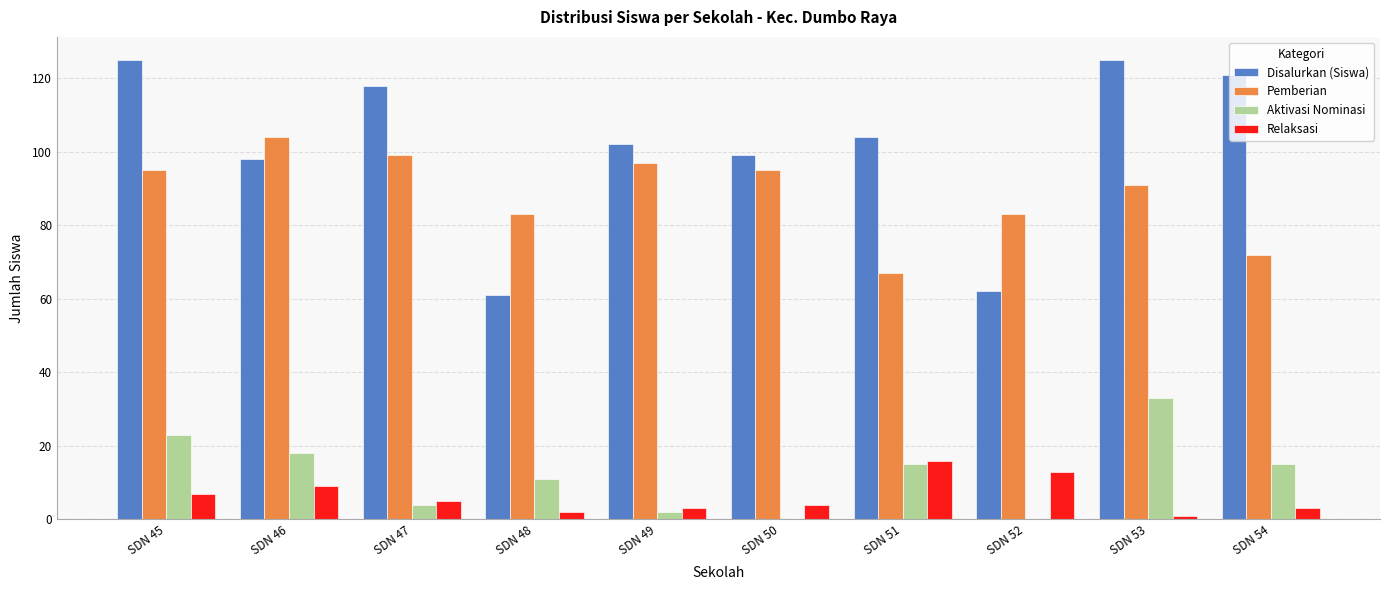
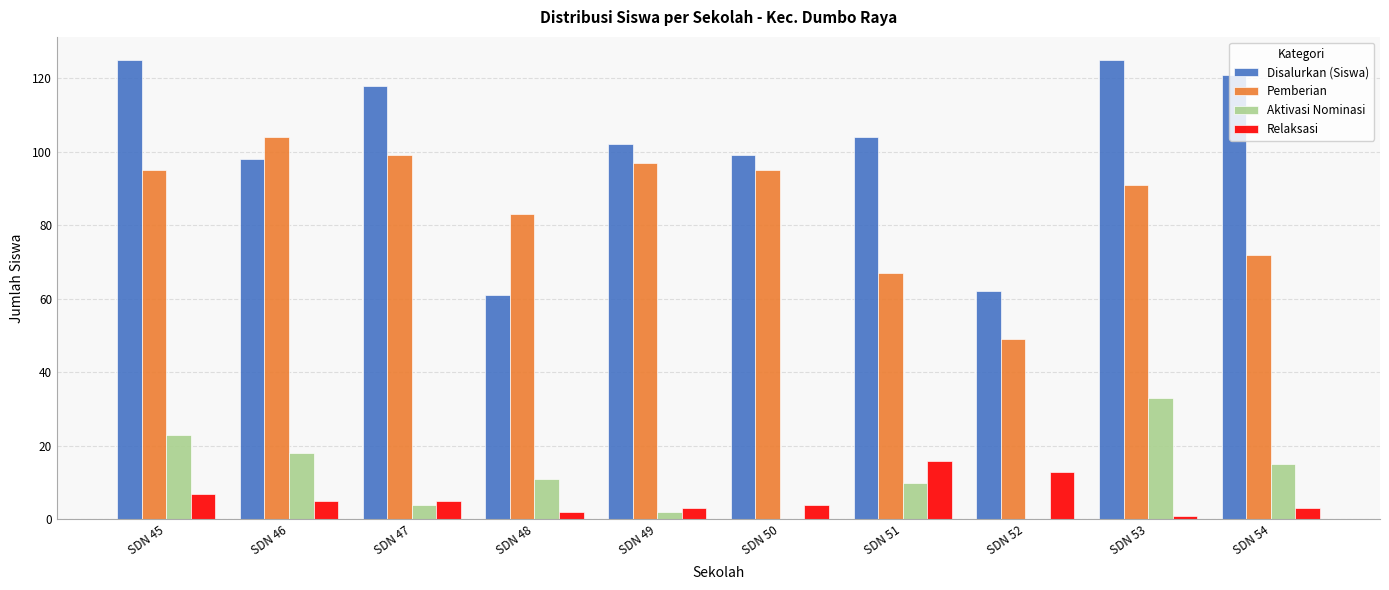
Relaksasi, SDN 46: 9 -> 5
Aktivasi Nominasi, SDN 51: 15 -> 10
Pemberian, SDN 52: 83 -> 49
